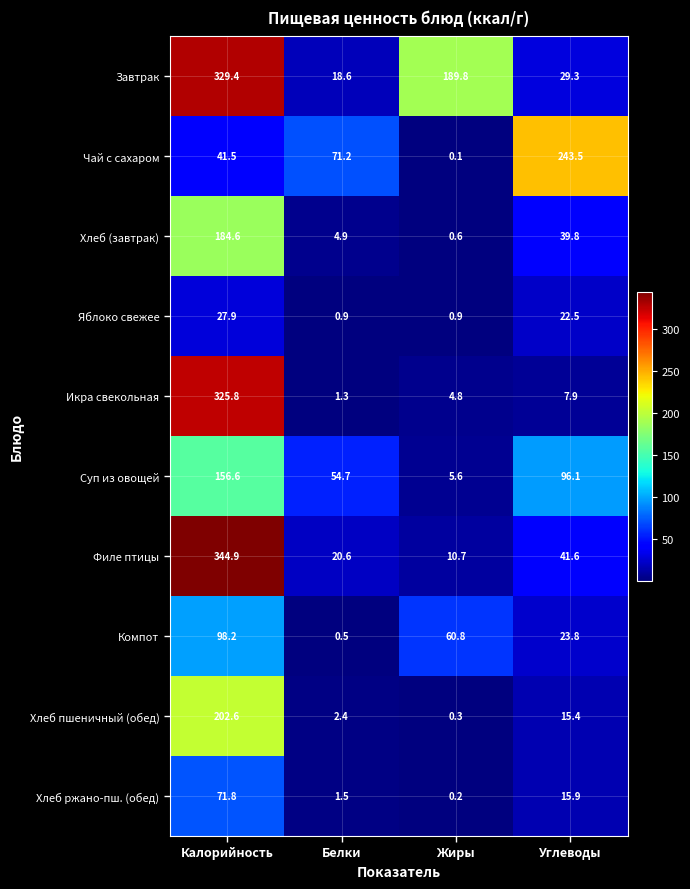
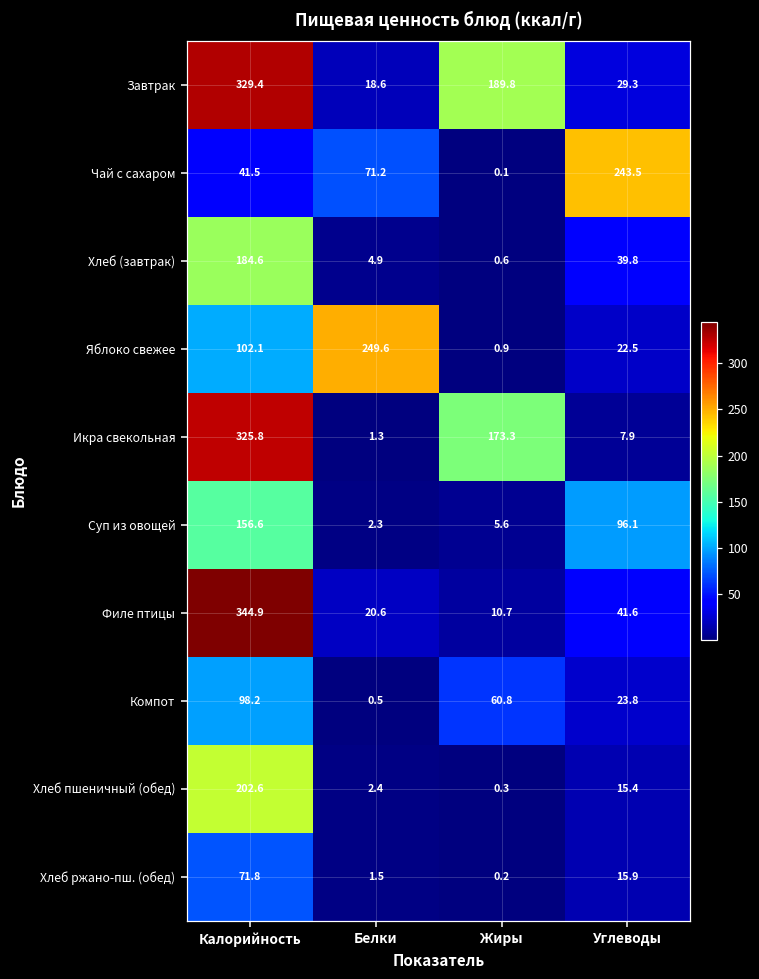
Яблоко свежее, Калорийность: 27.9 -> 102.1
Яблоко свежее, Белки: 0.9 -> 249.6
Икра свекольная, Жиры: 4.8 -> 173.3
Суп из овощей, Белки: 54.7 -> 2.3
